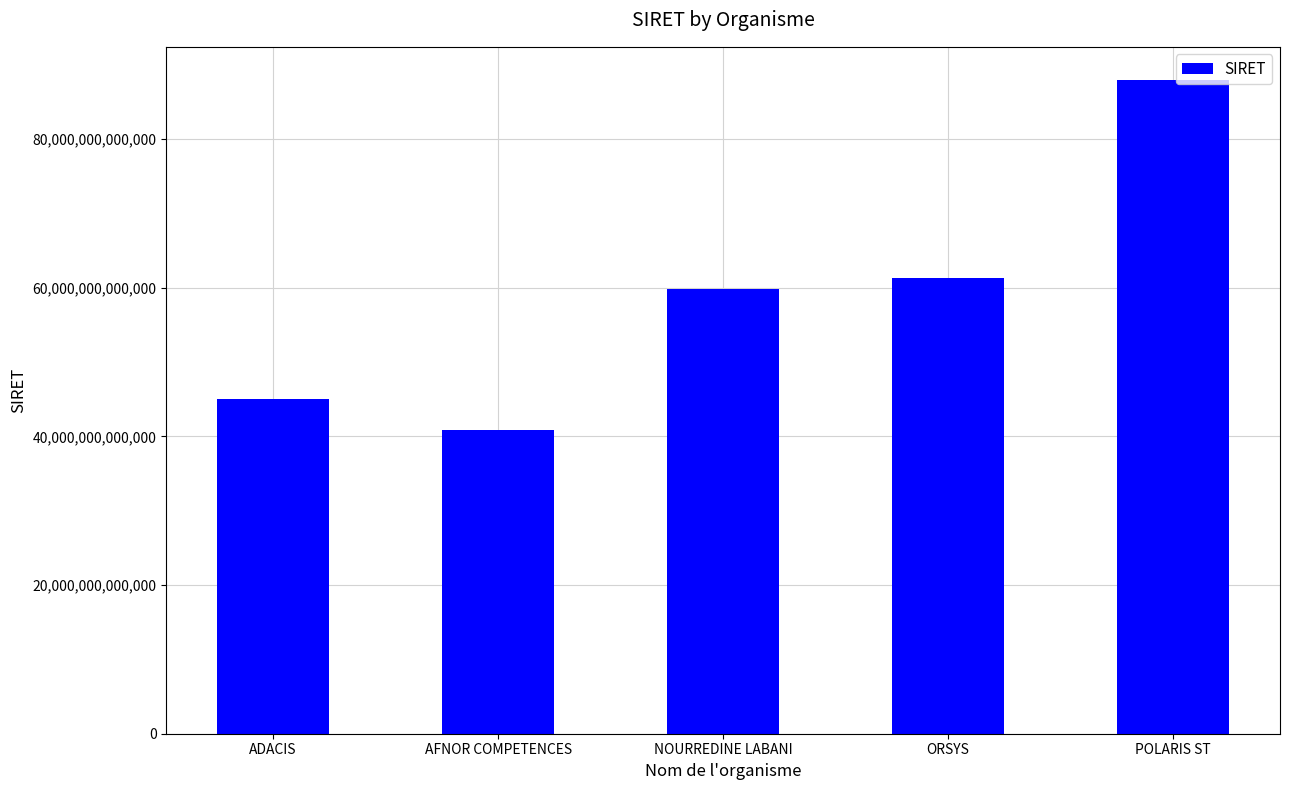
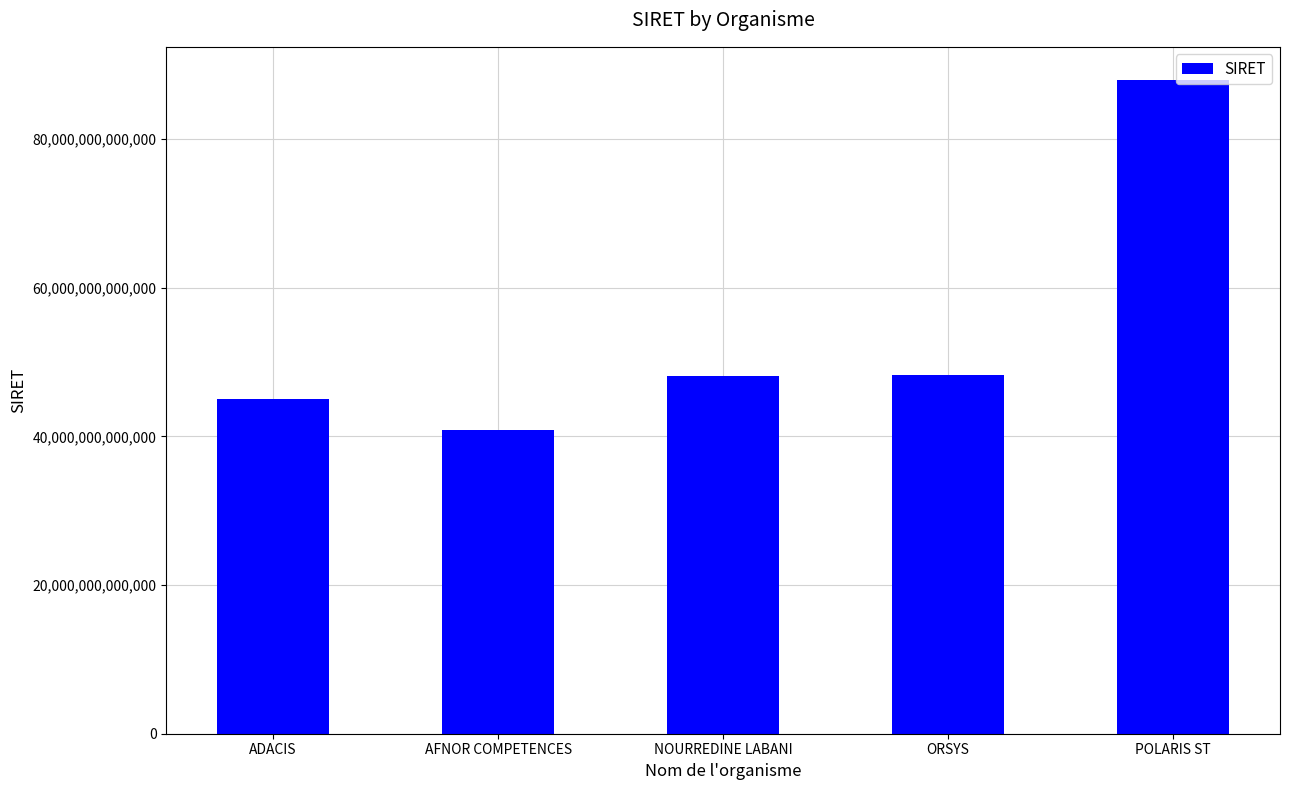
NOURREDINE LABANI: 60,000,000,000,000 -> 48,000,000,000,000
ORSYS: 61,000,000,000,000 -> 48,000,000,000,000
